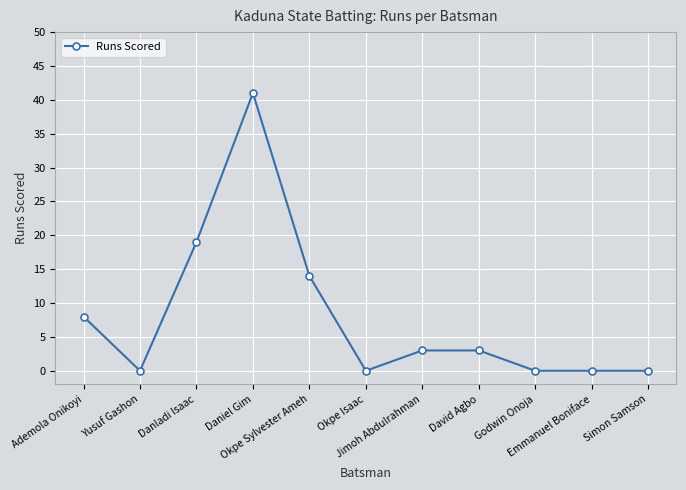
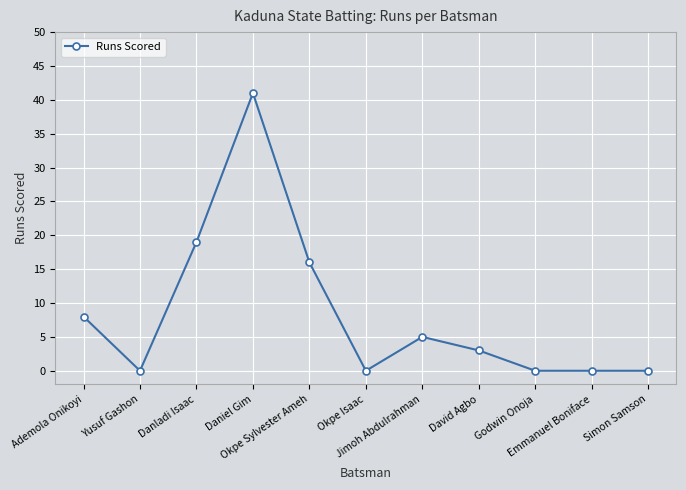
Okpe Sylvester Ameh: 14 -> 16
Jimoh Abdulrahman: 3 -> 5
